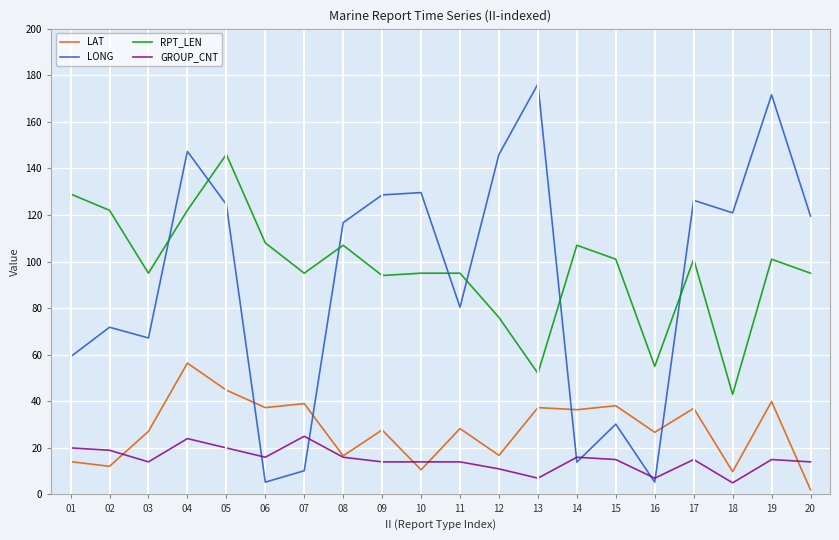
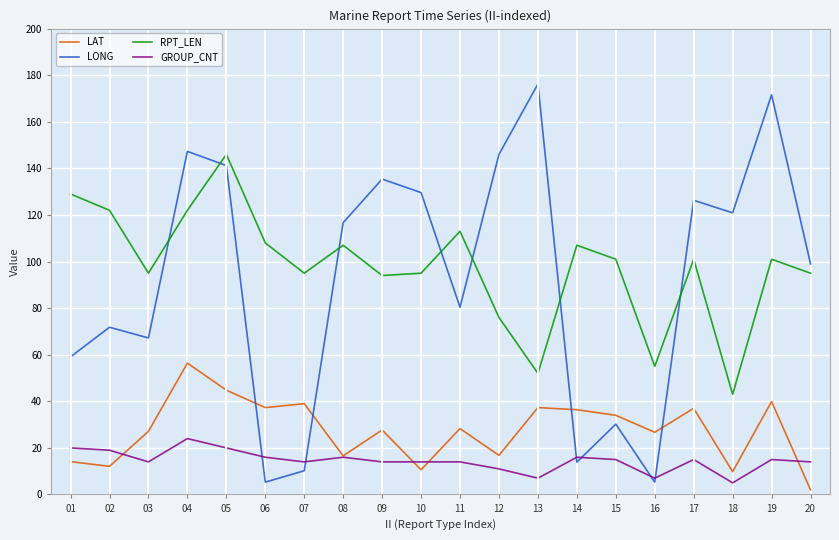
LONG, 05: 125 -> 141
GROUP_CNT, 07: 25 -> 14
LONG, 09: 129 -> 135
RPT_LEN, 11: 95 -> 113
LAT, 15: 38 -> 34
LONG, 20: 120 -> 99
